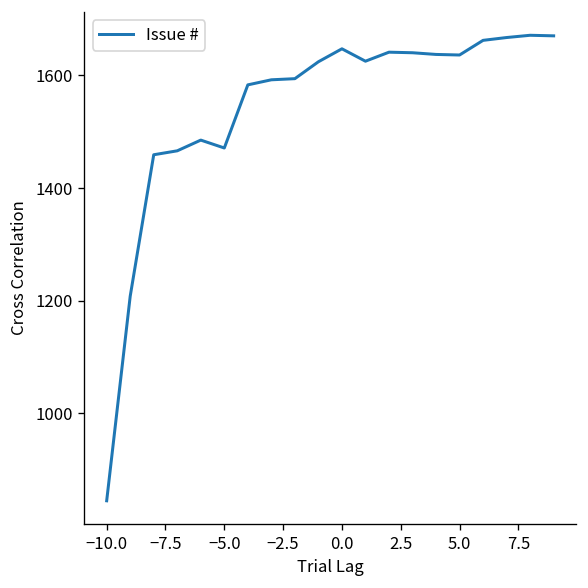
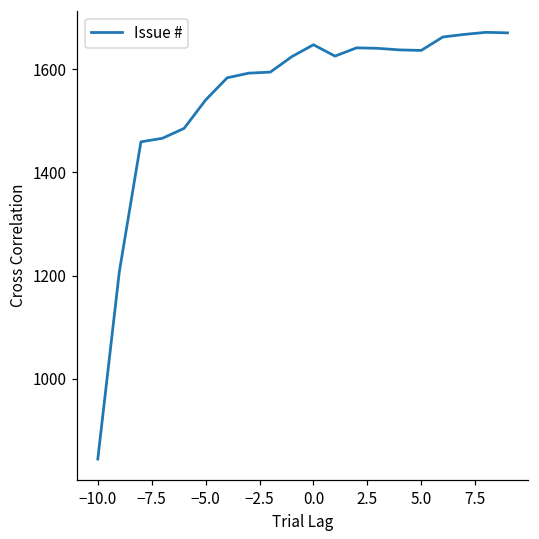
−5.0: 1470 -> 1540
